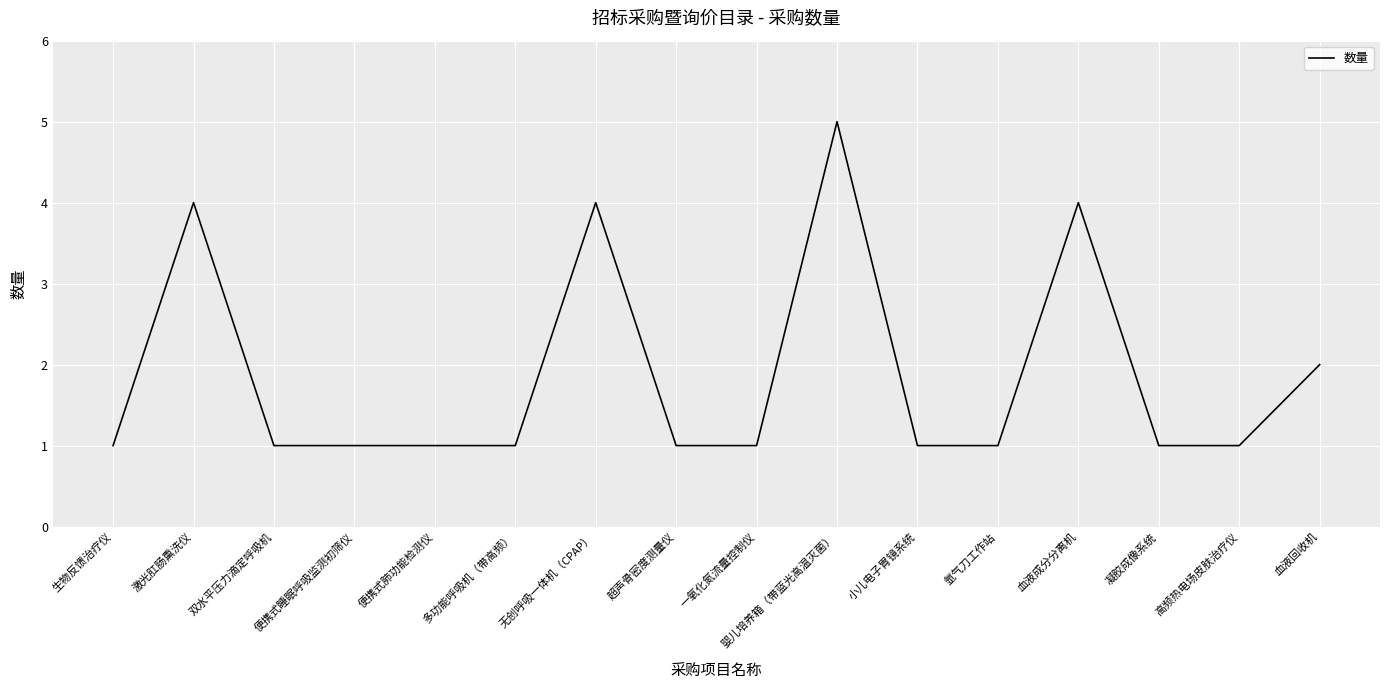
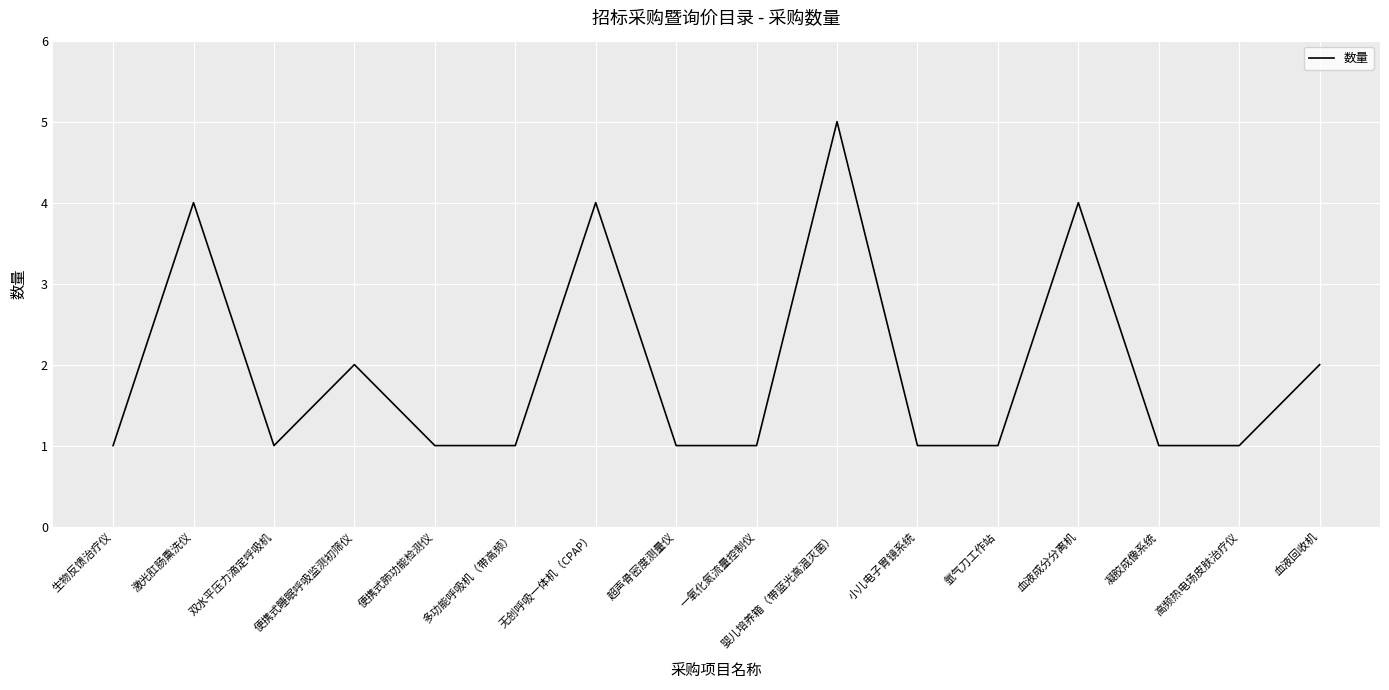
便携式睡眠呼吸监测初筛仪: 1 -> 2
